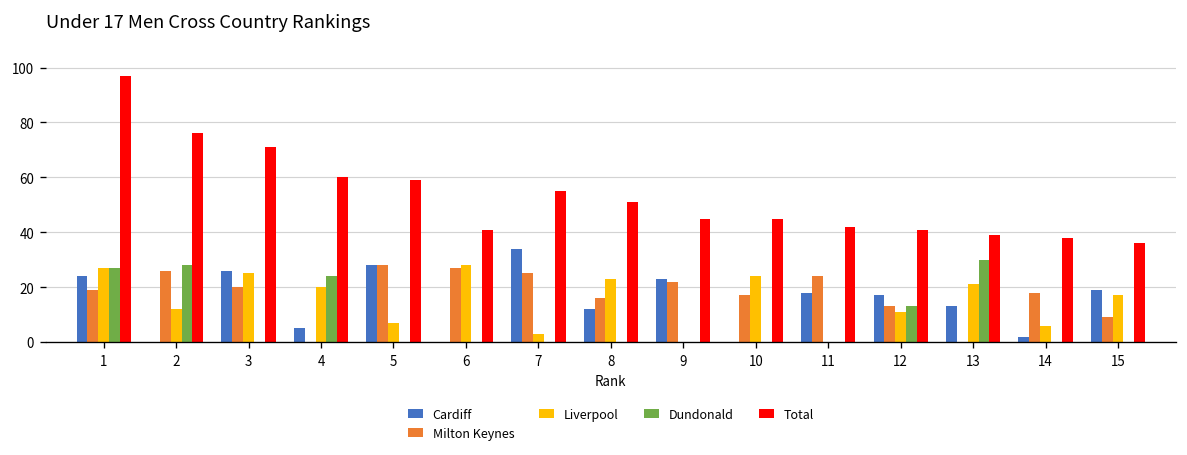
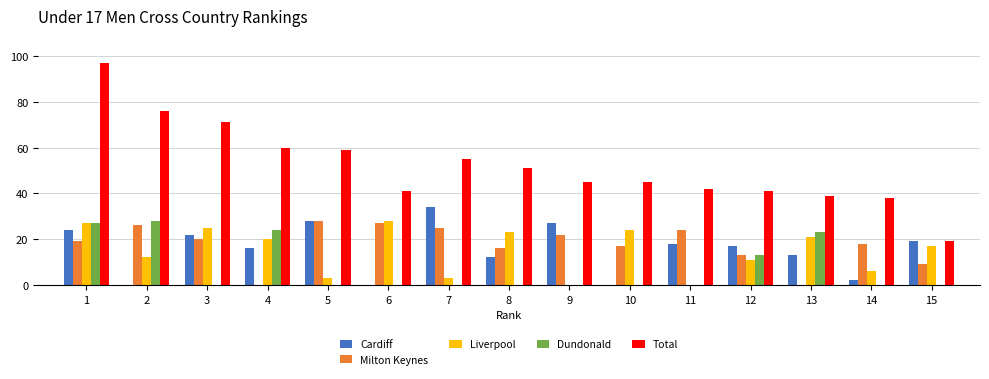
Cardiff, 3: 26 -> 22
Cardiff, 4: 5 -> 16
Liverpool, 5: 7 -> 3
Cardiff, 9: 23 -> 27
Dundonald, 13: 30 -> 23
Total, 15: 36 -> 19
